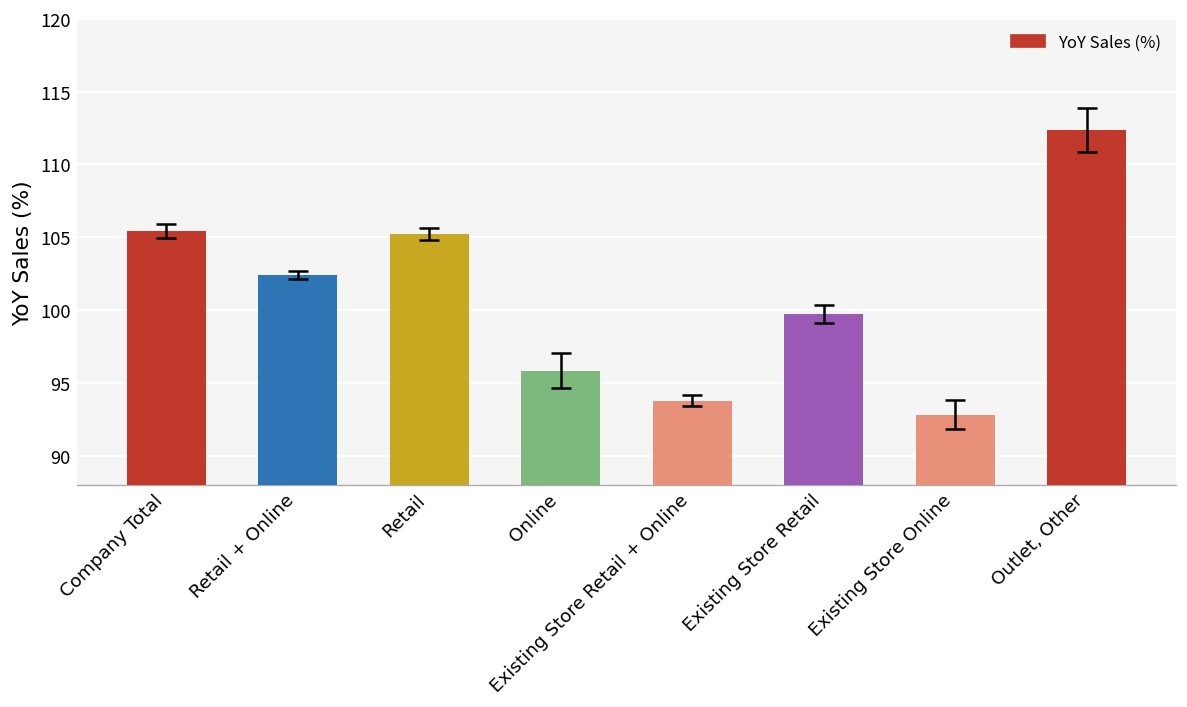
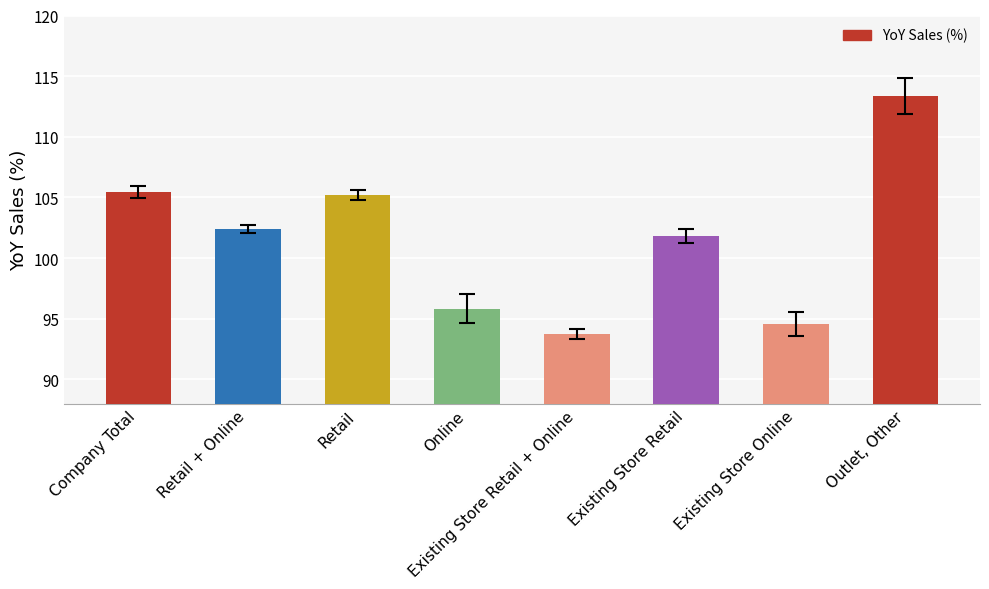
YoY Sales (%), Existing Store Retail: 99.7 -> 101.8
YoY Sales (%), Existing Store Online: 92.8 -> 94.6
YoY Sales (%), Outlet, Other: 112.4 -> 113.3
